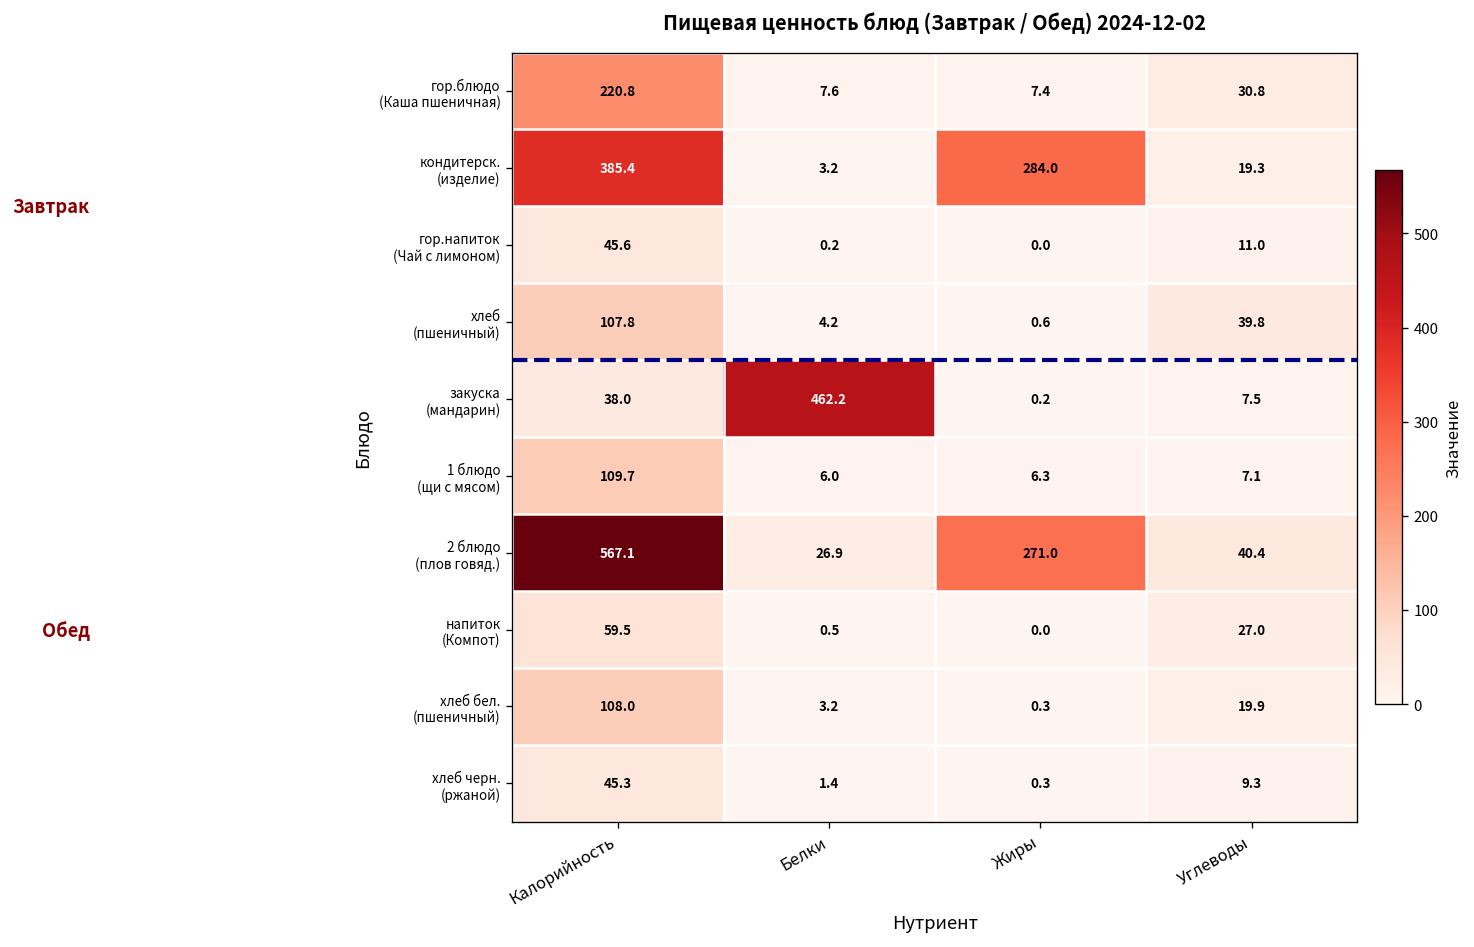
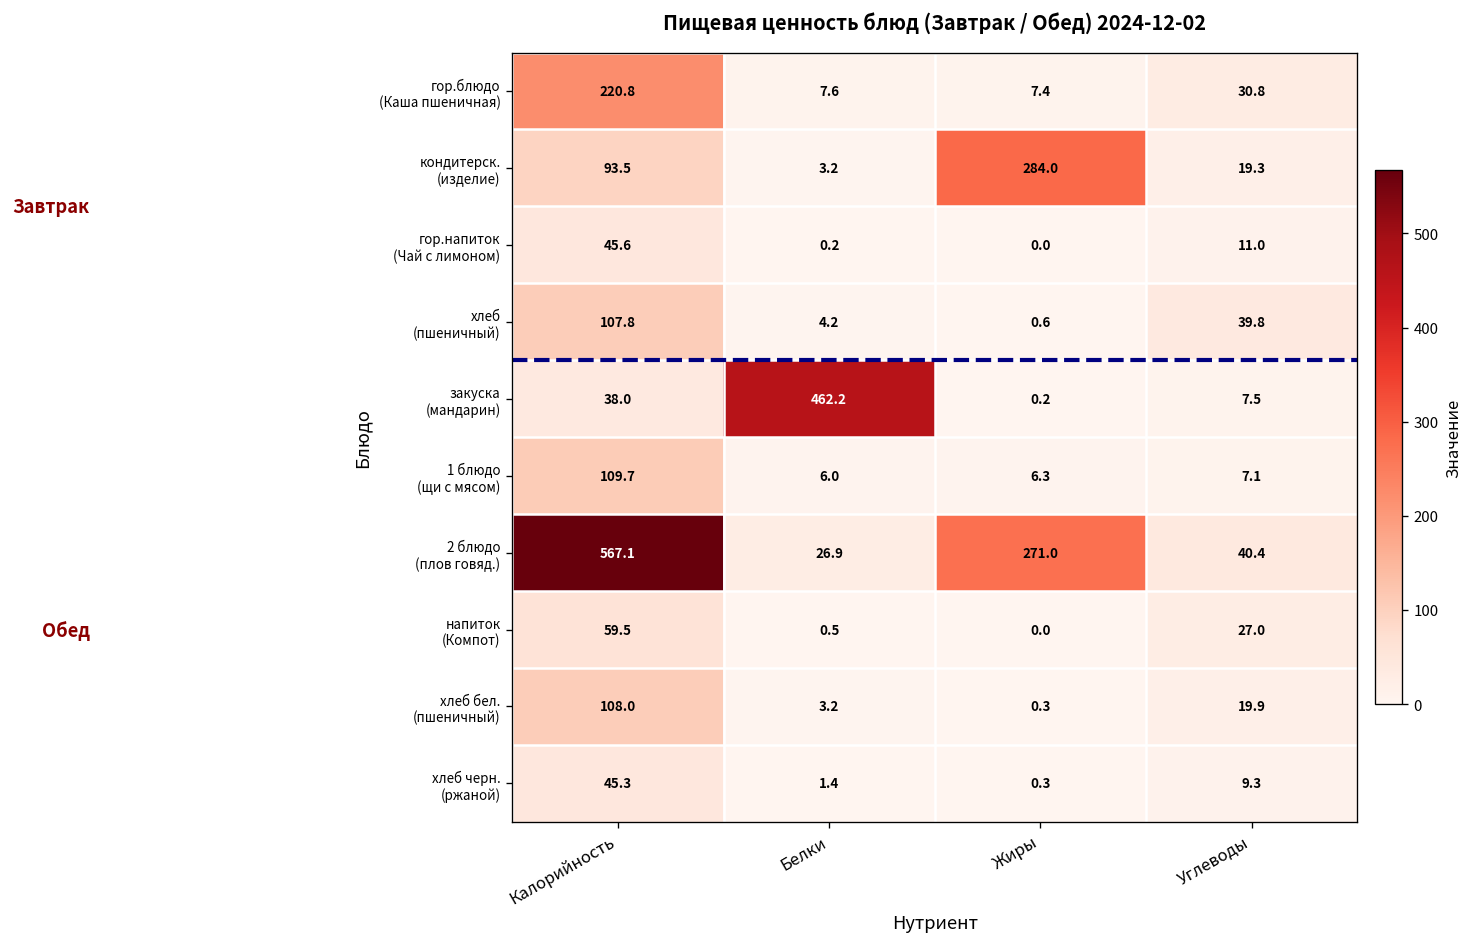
кондитерск. (изделие), Калорийность: 385.4 -> 93.5
